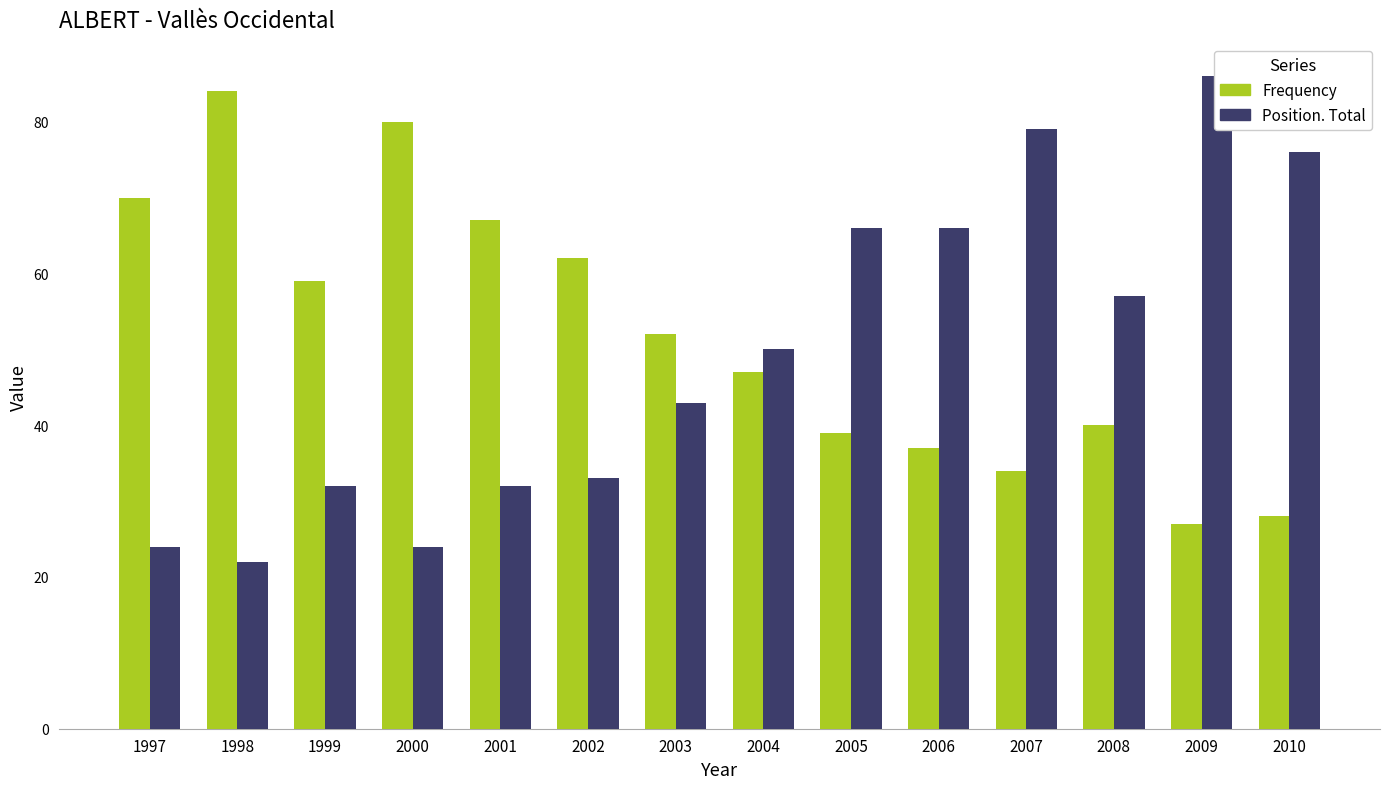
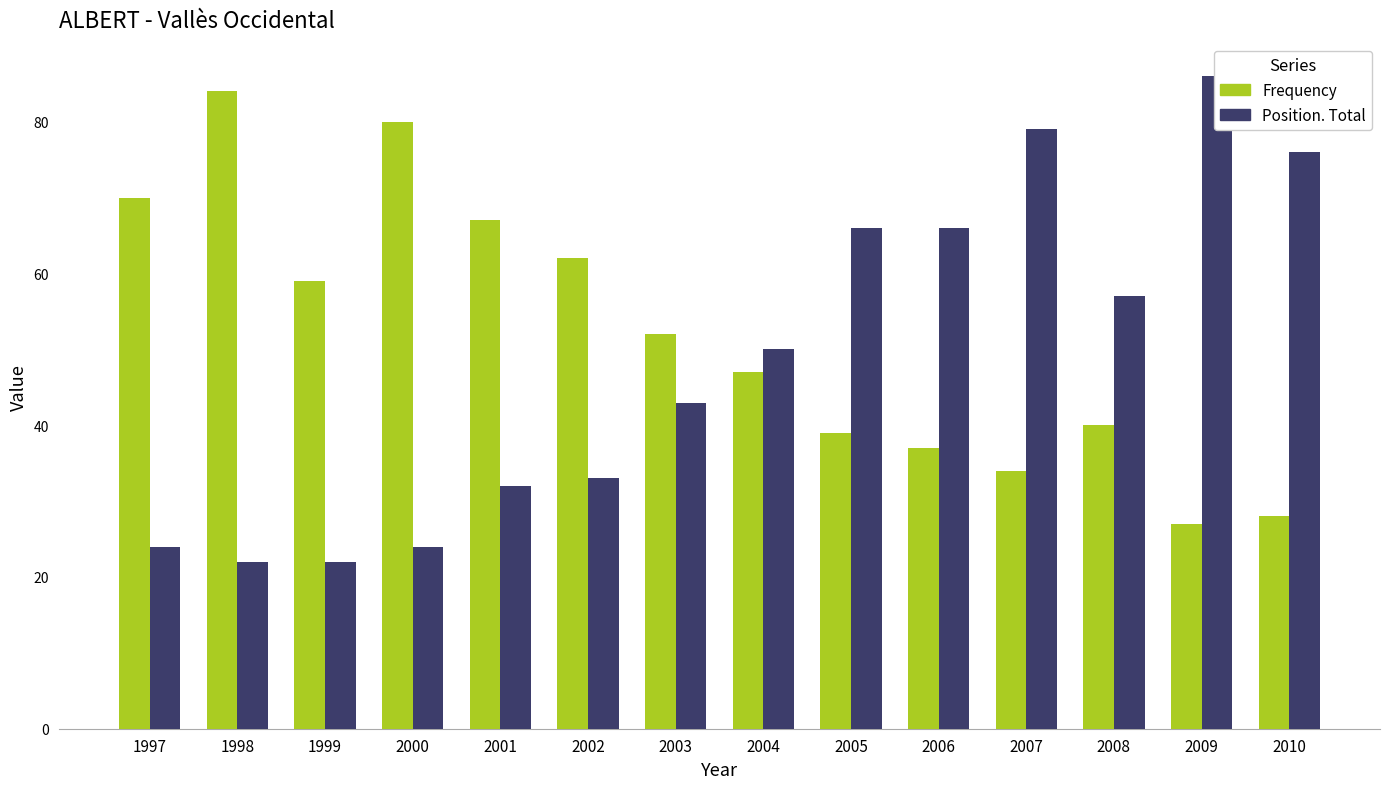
Position. Total, 1999: 32 -> 22
